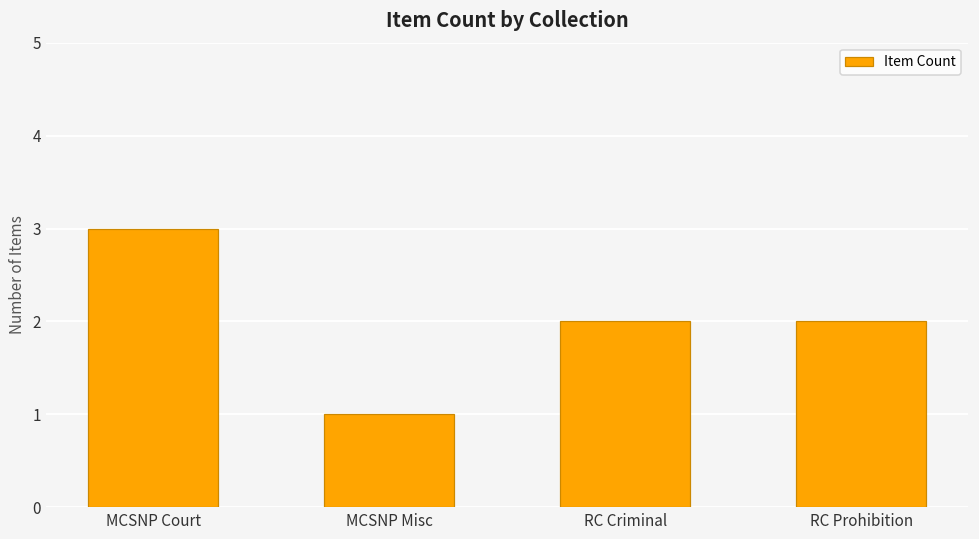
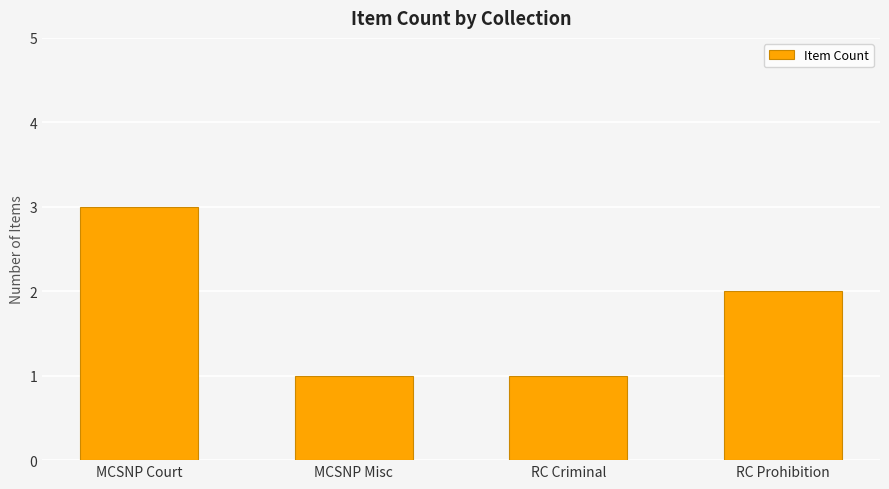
RC Criminal: 2 -> 1
